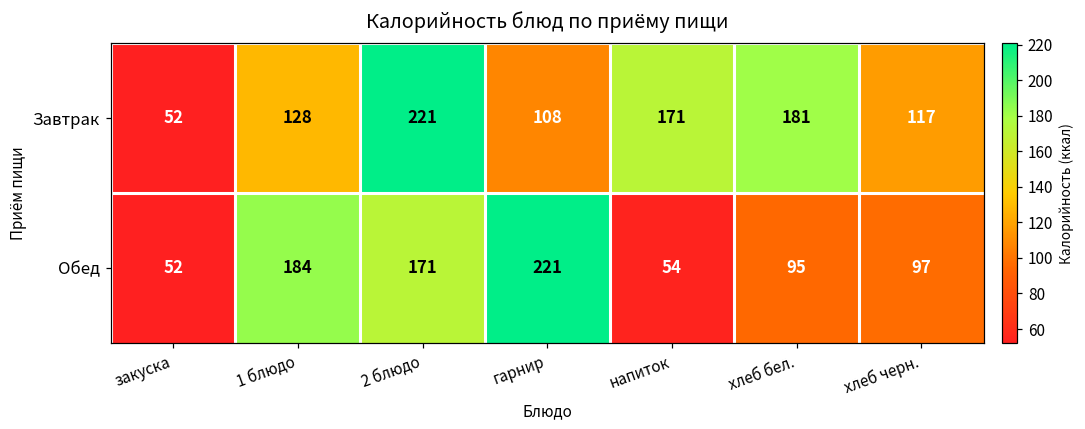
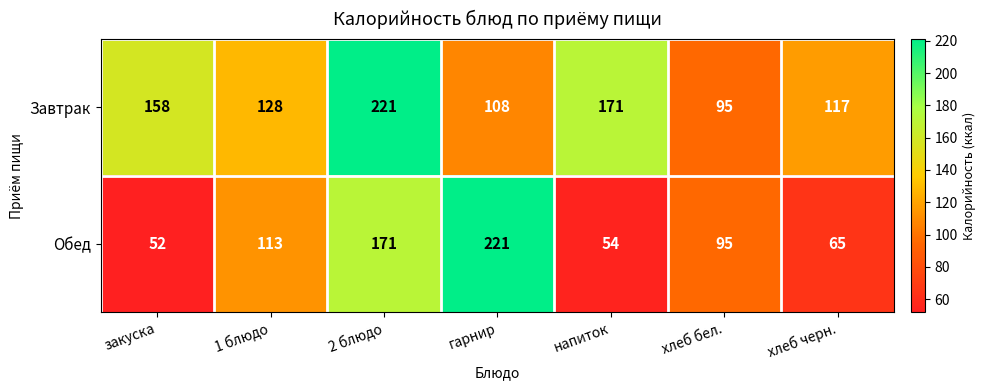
Завтрак, закуска: 52 -> 158
Завтрак, хлеб бел.: 181 -> 95
Обед, 1 блюдо: 184 -> 113
Обед, хлеб черн.: 97 -> 65
